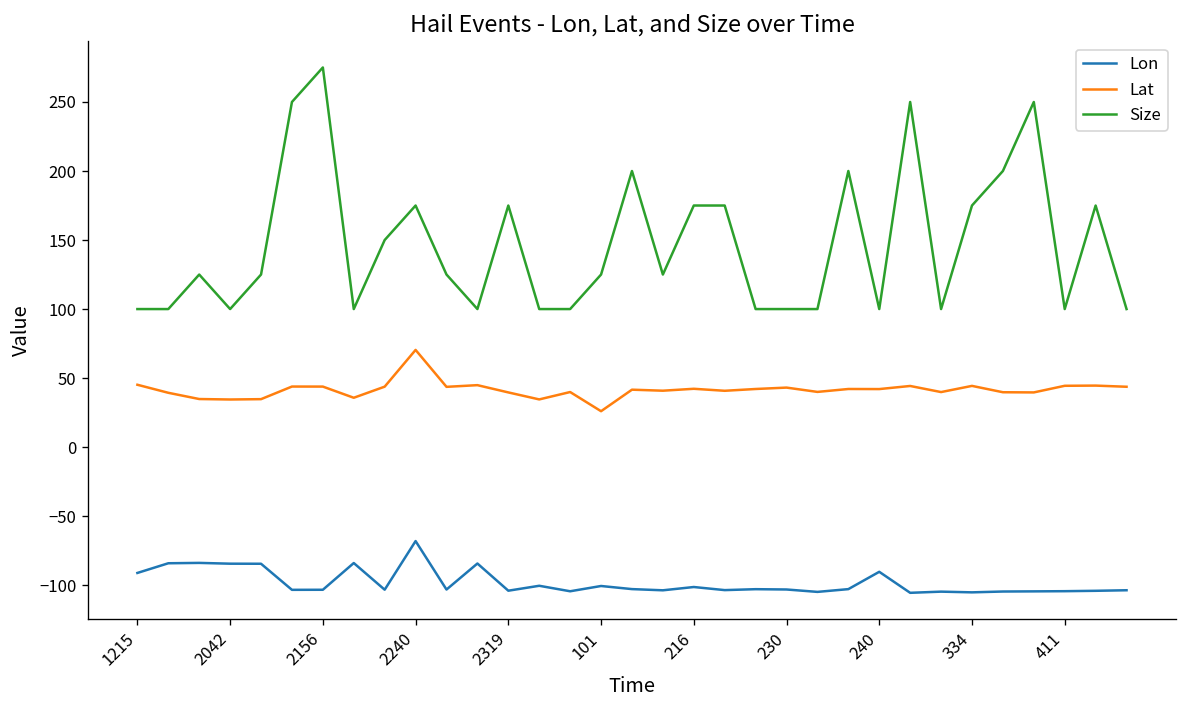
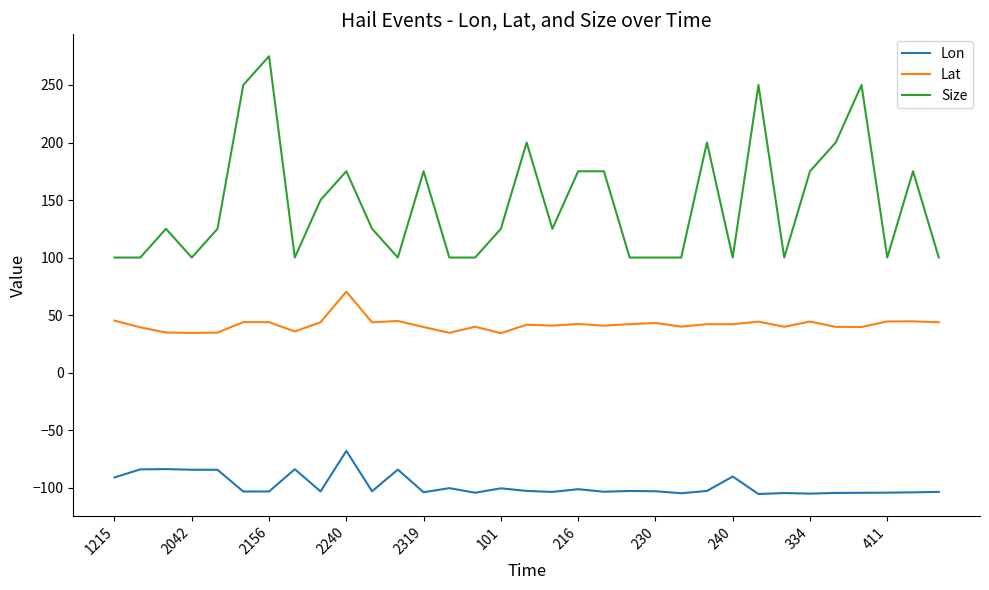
Lat, 101: 26 -> 34
